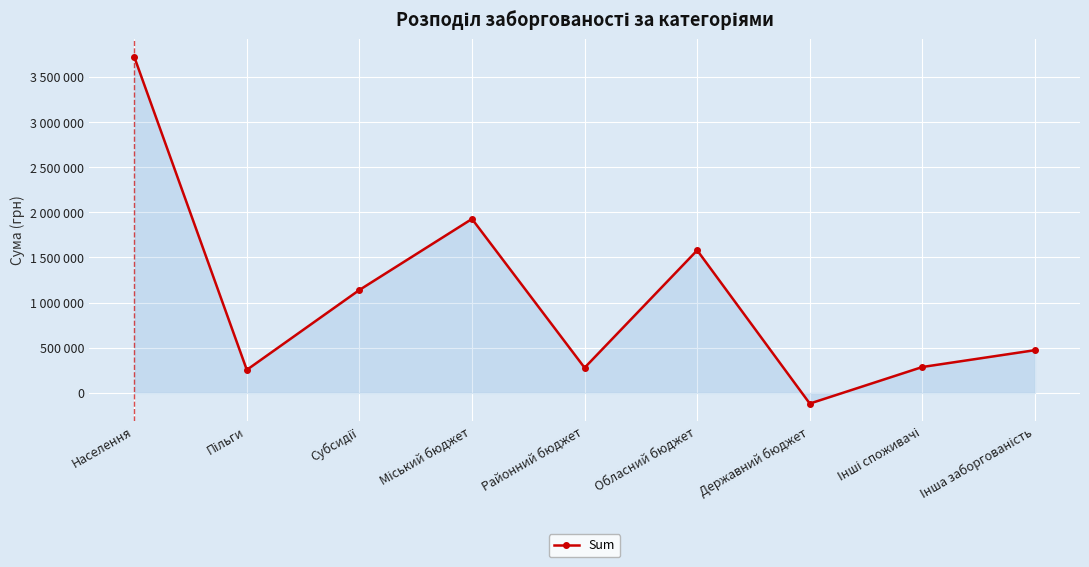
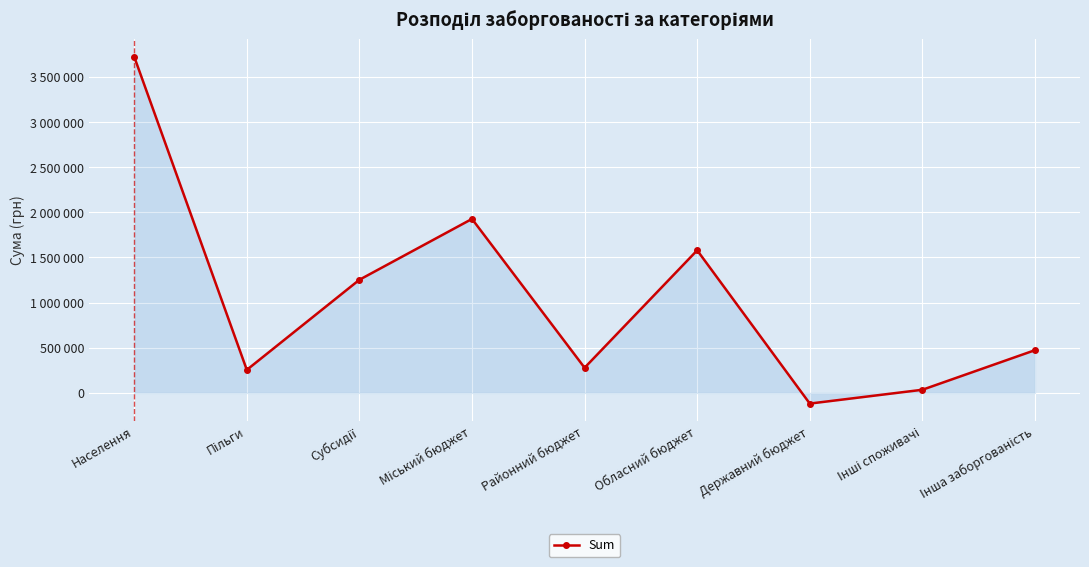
Sum, Субсидії: 1100000 -> 1300000
Sum, Інші споживачі: 300000 -> 0
